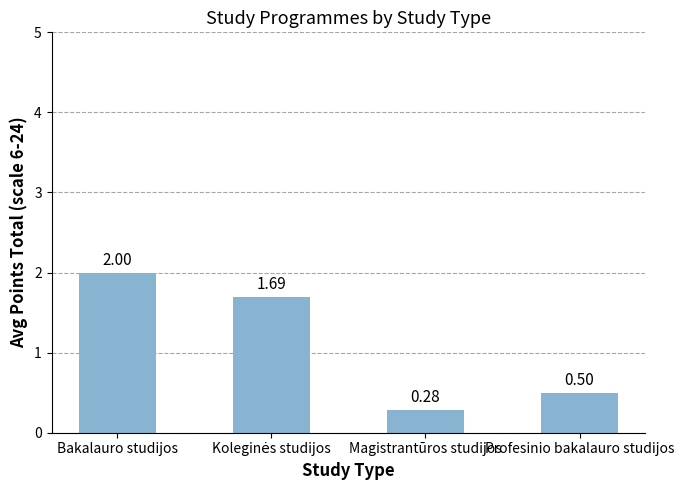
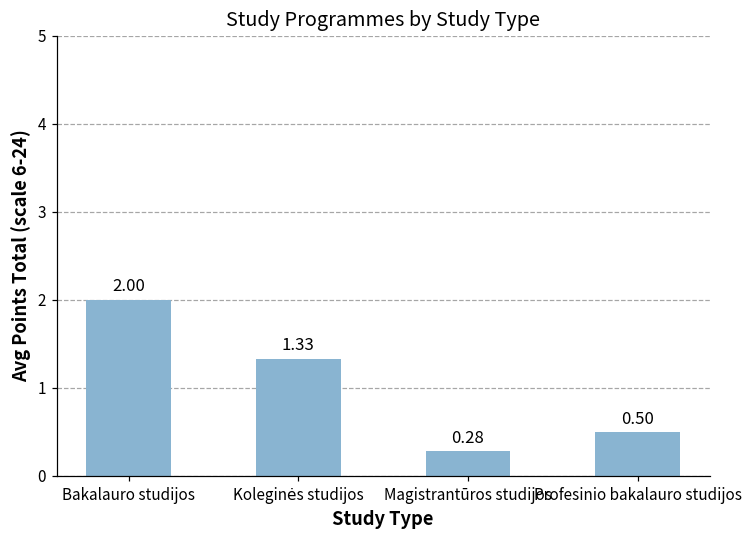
Koleginės studijos: 1.69 -> 1.33
